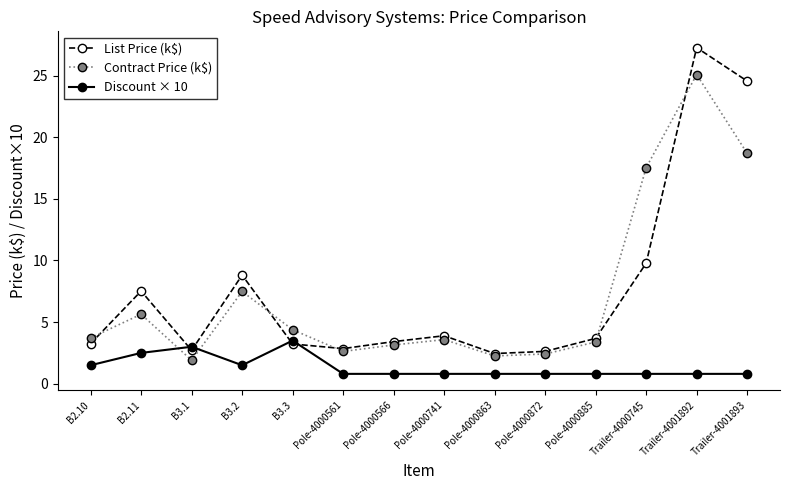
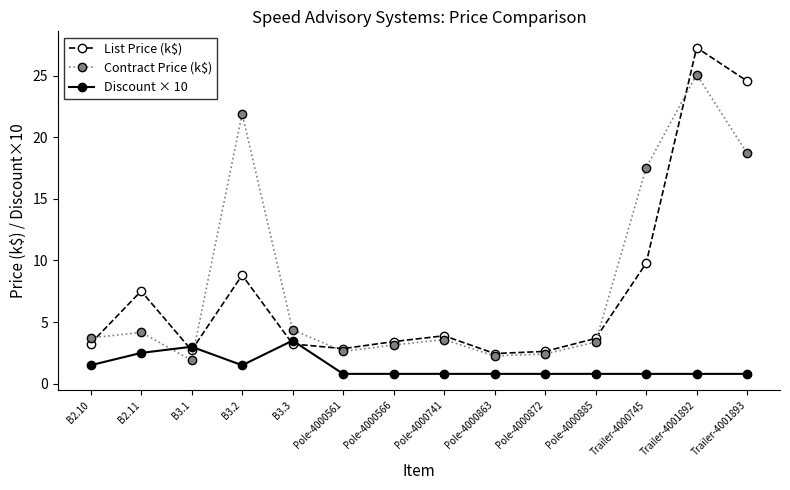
Contract Price (k$), B2.11: 5.6 -> 4.2
Contract Price (k$), B3.2: 7.5 -> 21.9
